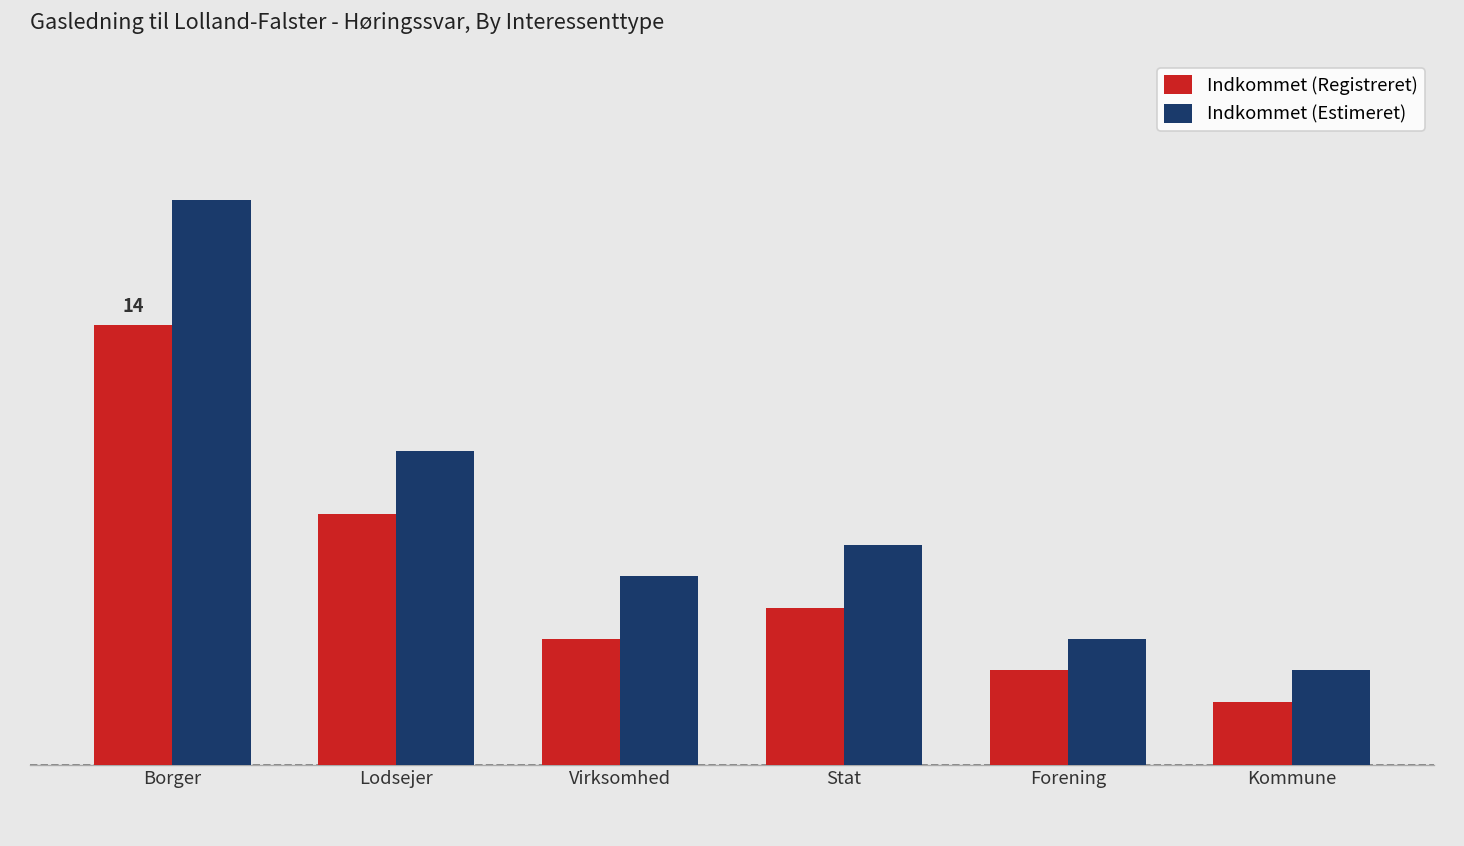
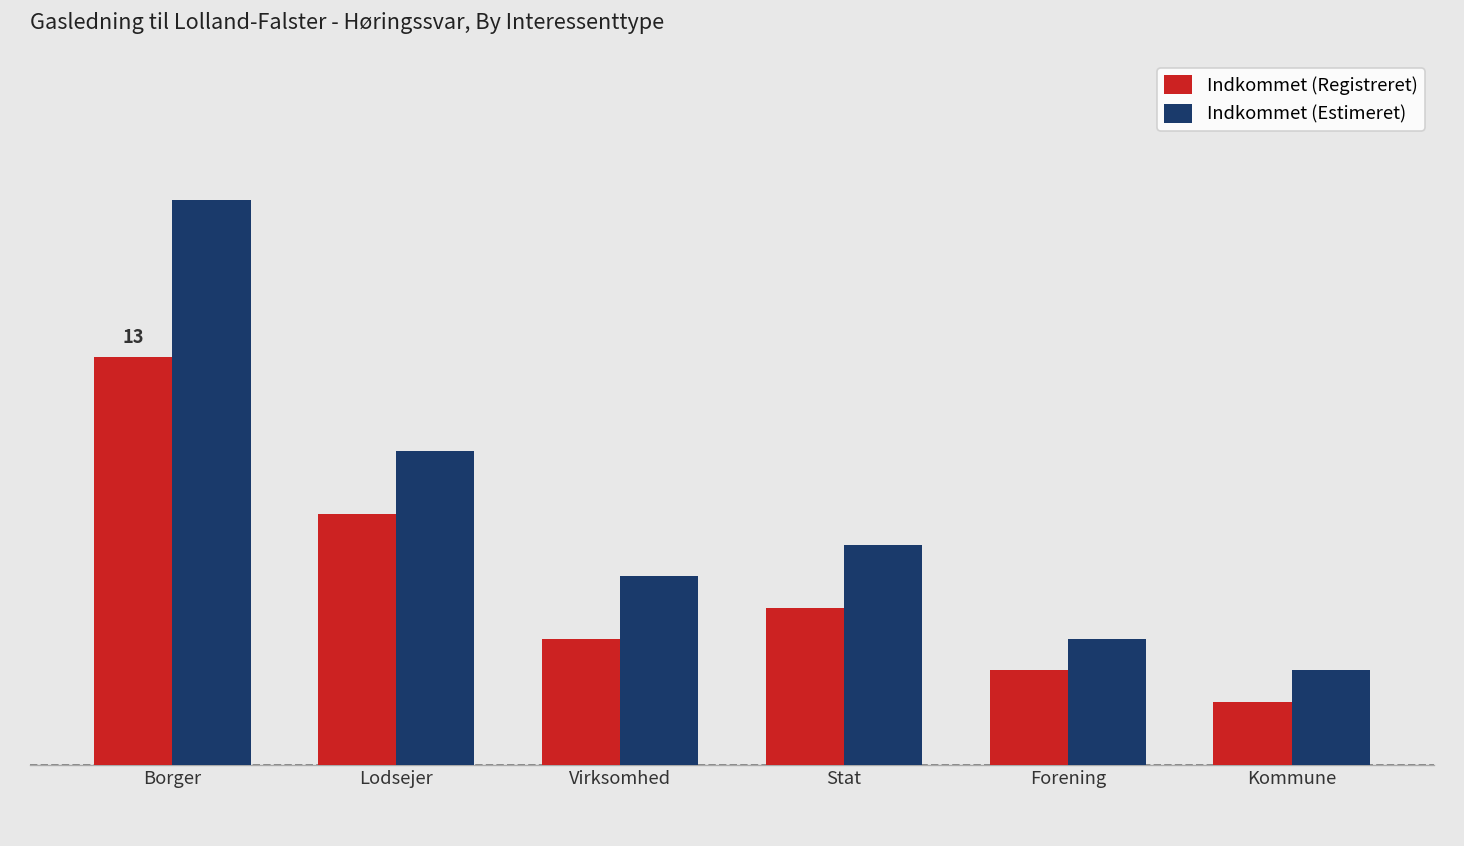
Indkommet (Registreret), Borger: 14 -> 13
